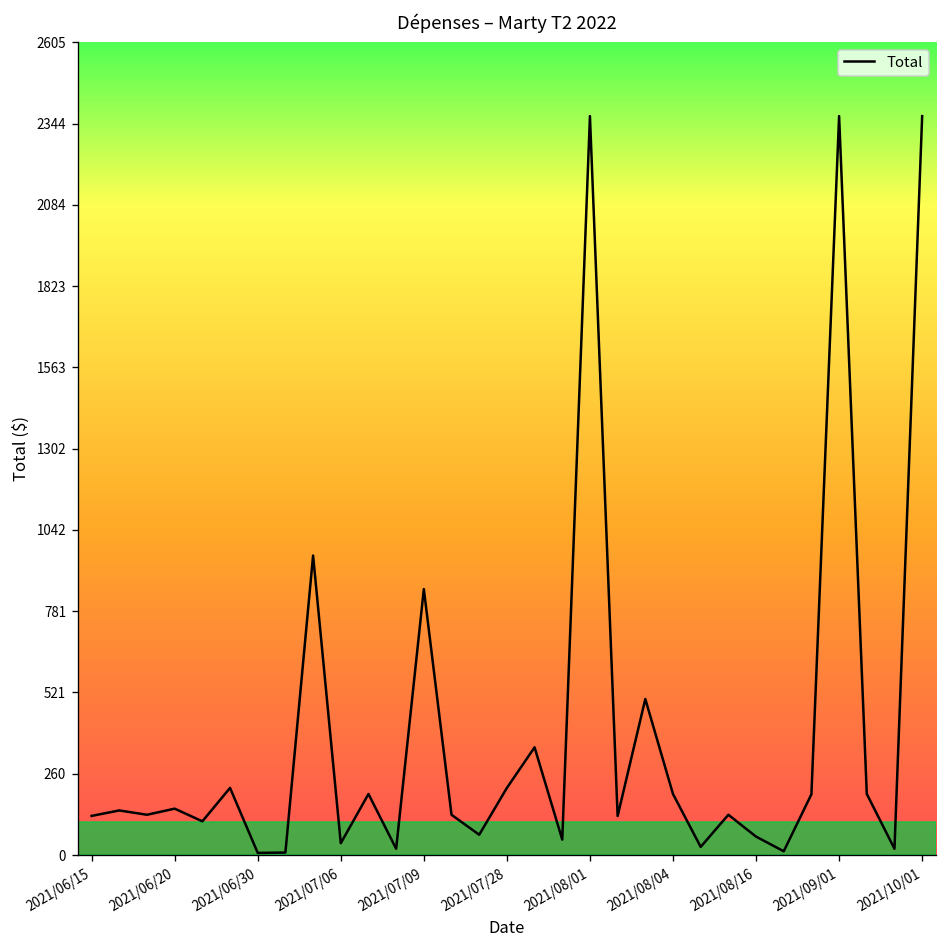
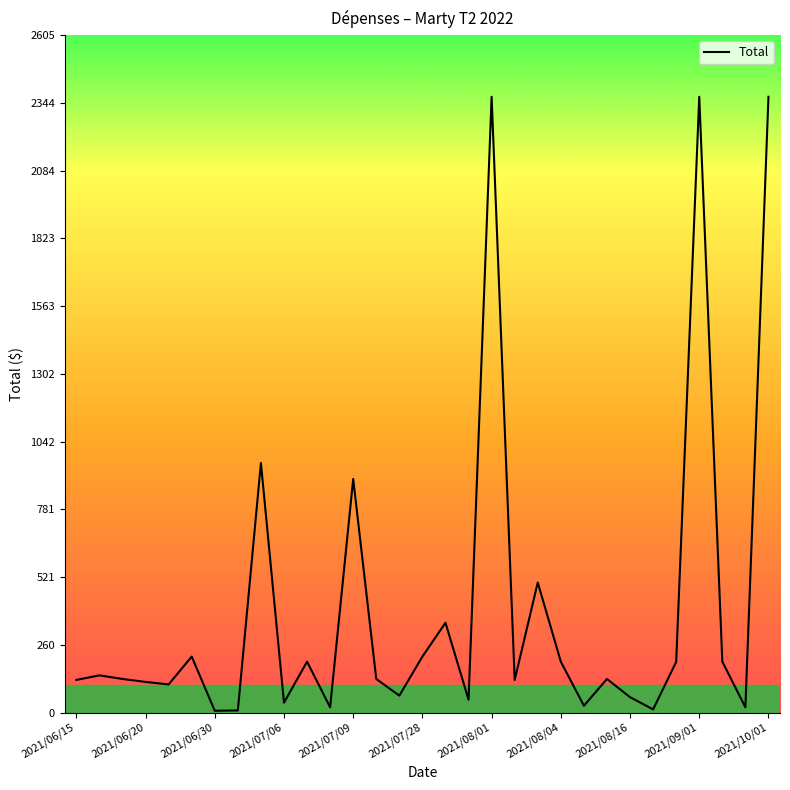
2021/06/20: 150 -> 120
2021/07/09: 850 -> 900
